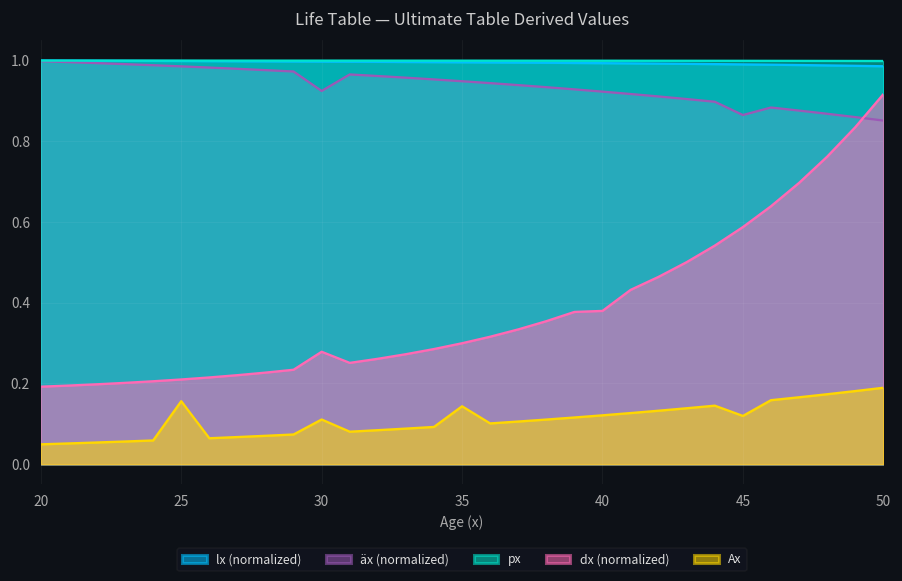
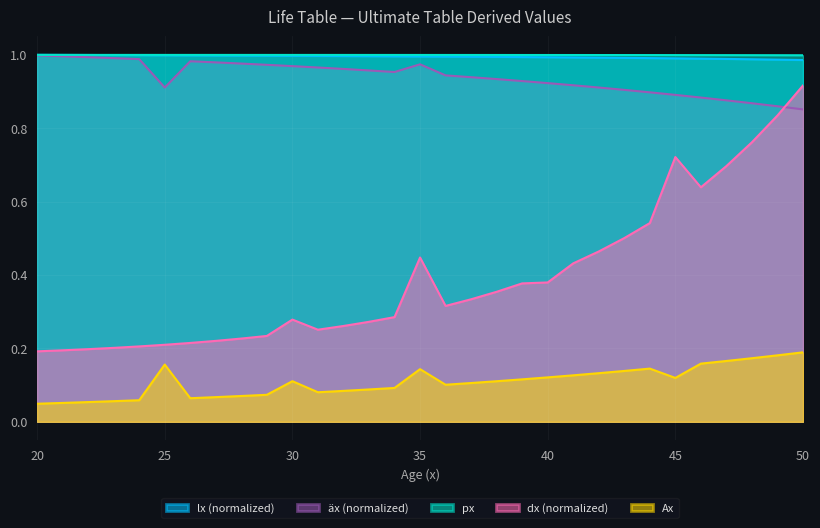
äx (normalized), 25: 0.99 -> 0.91
äx (normalized), 30: 0.92 -> 0.97
äx (normalized), 35: 0.95 -> 0.97
dx (normalized), 35: 0.30 -> 0.45
äx (normalized), 45: 0.86 -> 0.89
dx (normalized), 45: 0.59 -> 0.72
